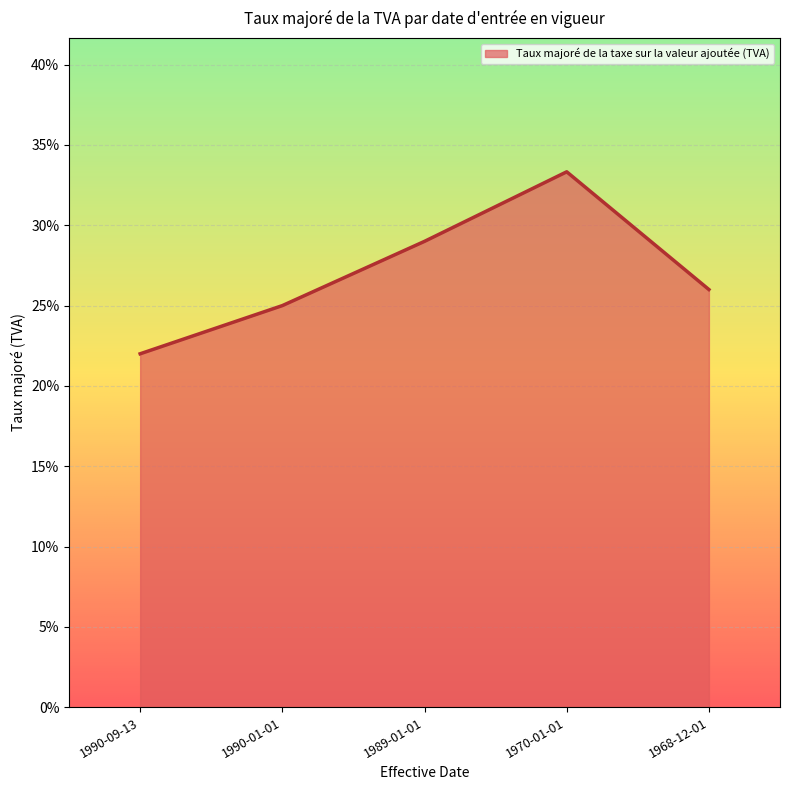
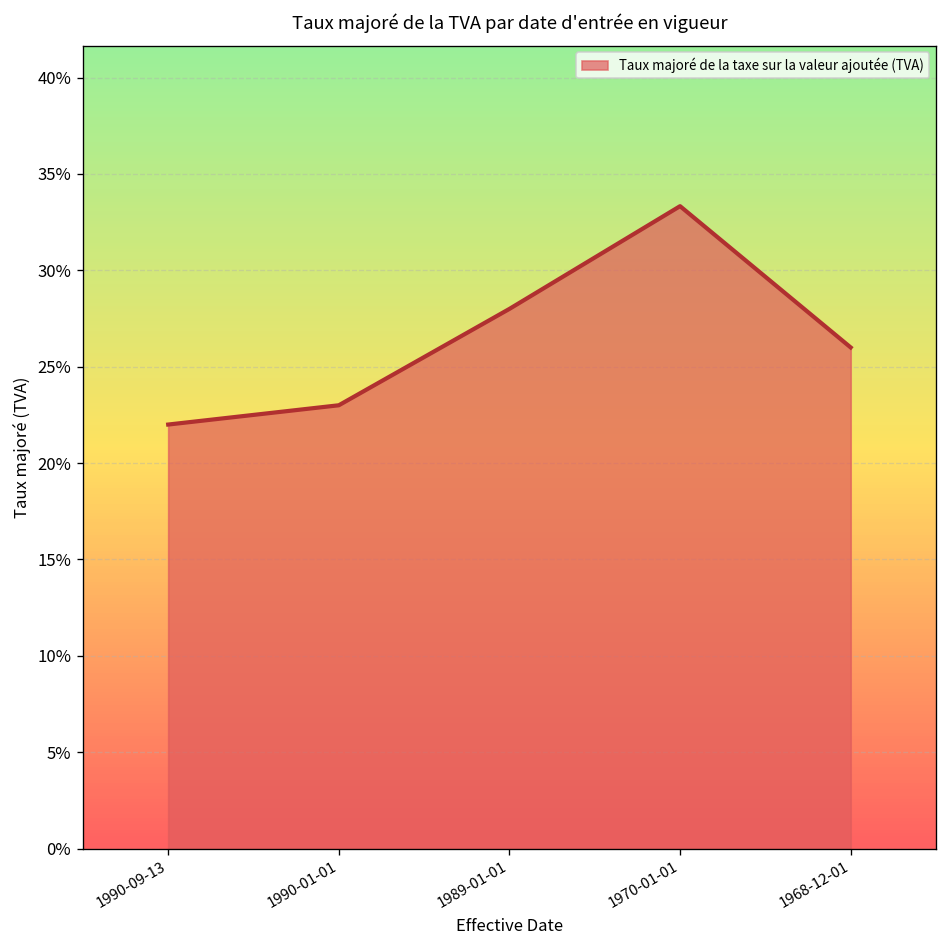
1990-01-01: 25.0% -> 23.0%
1989-01-01: 29.0% -> 28.0%
